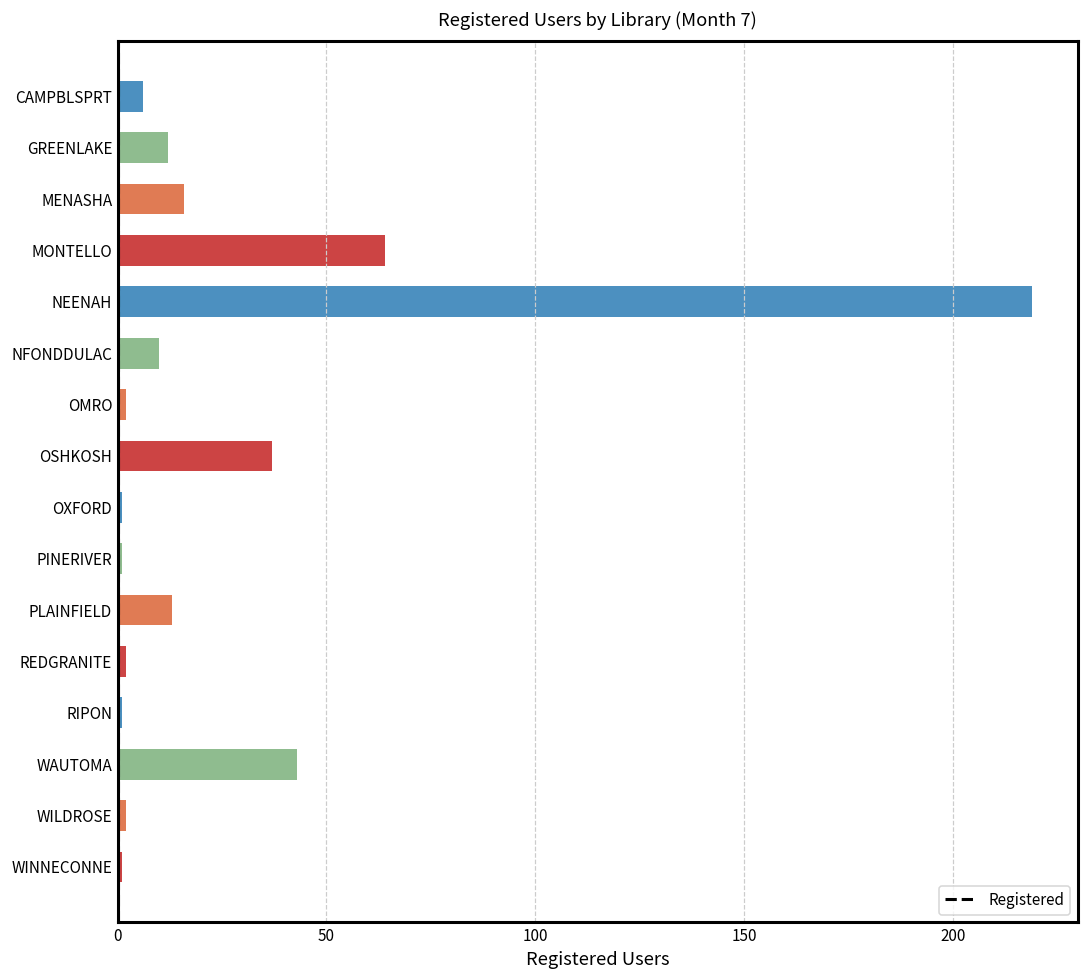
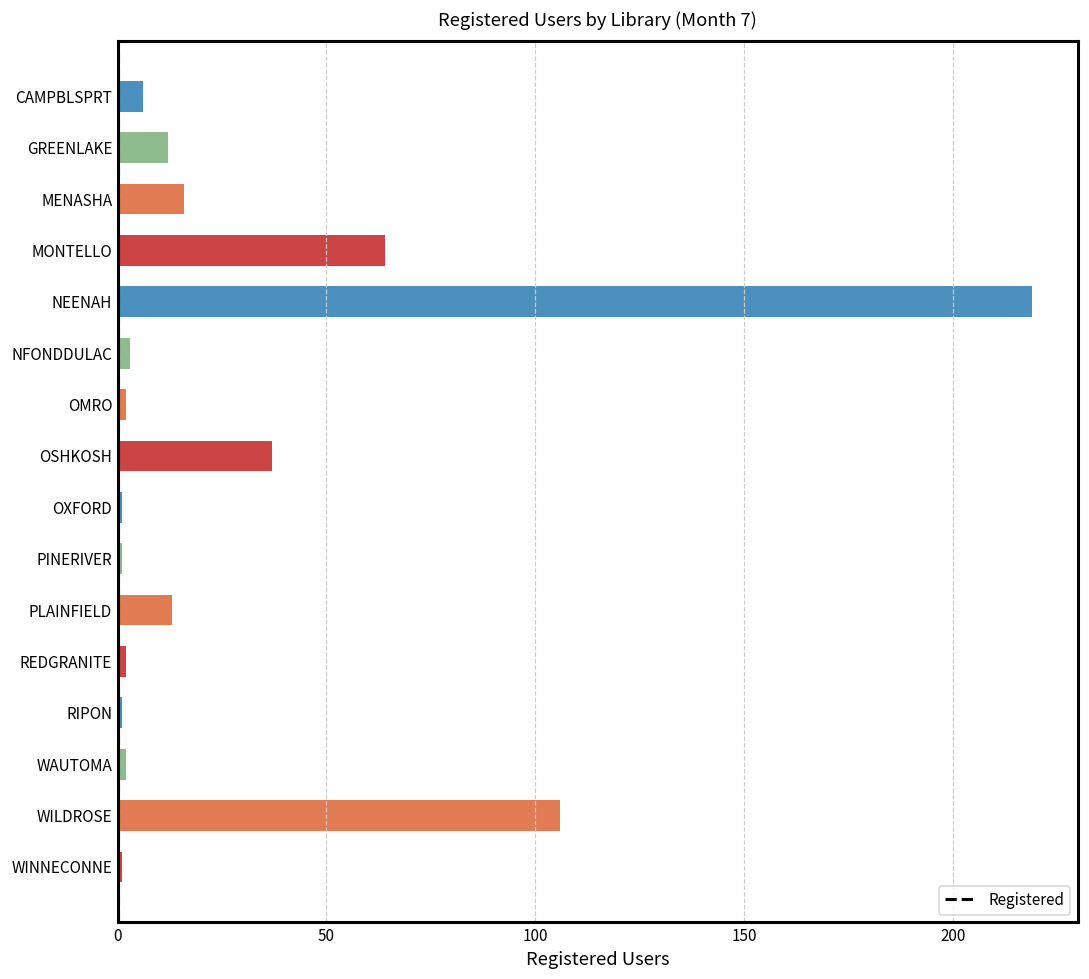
NFONDDULAC: 10 -> 3
WAUTOMA: 43 -> 2
WILDROSE: 2 -> 106
